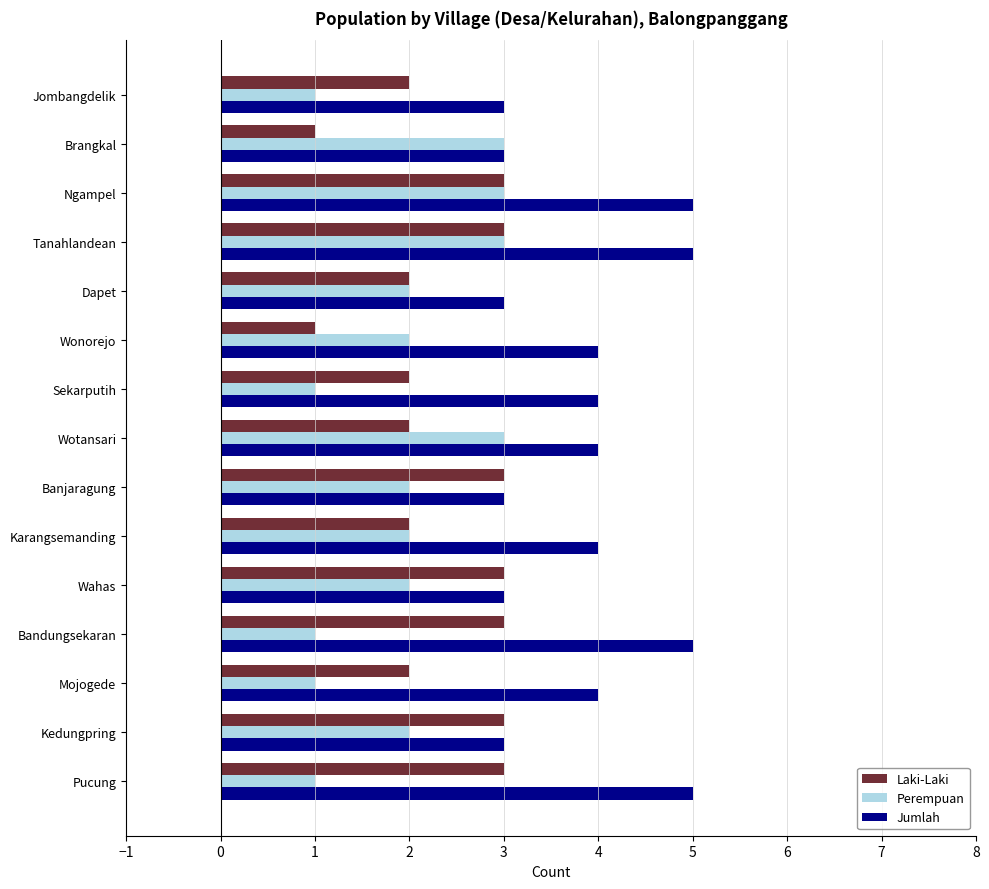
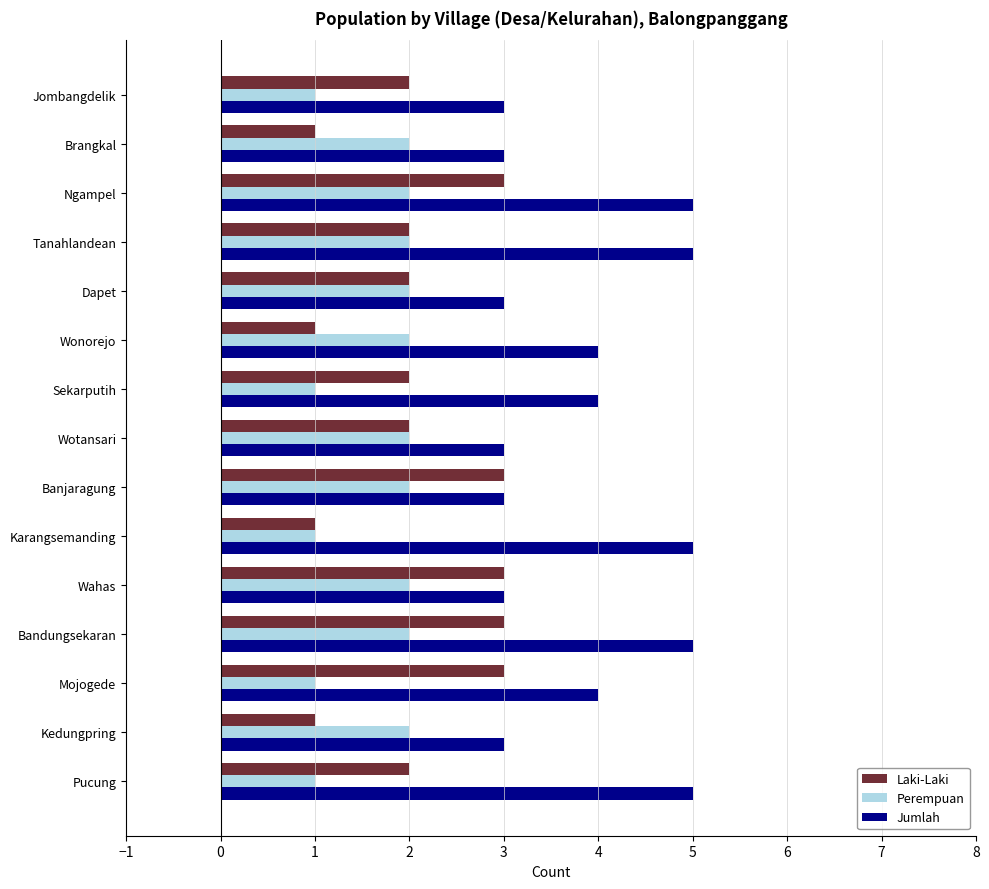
Perempuan, Brangkal: 3 -> 2
Perempuan, Ngampel: 3 -> 2
Laki-Laki, Tanahlandean: 3 -> 2
Perempuan, Tanahlandean: 3 -> 2
Perempuan, Wotansari: 3 -> 2
Jumlah, Wotansari: 4 -> 3
Laki-Laki, Karangsemanding: 2 -> 1
Perempuan, Karangsemanding: 2 -> 1
Jumlah, Karangsemanding: 4 -> 5
Perempuan, Bandungsekaran: 1 -> 2
Laki-Laki, Mojogede: 2 -> 3
Laki-Laki, Kedungpring: 3 -> 1
Laki-Laki, Pucung: 3 -> 2
